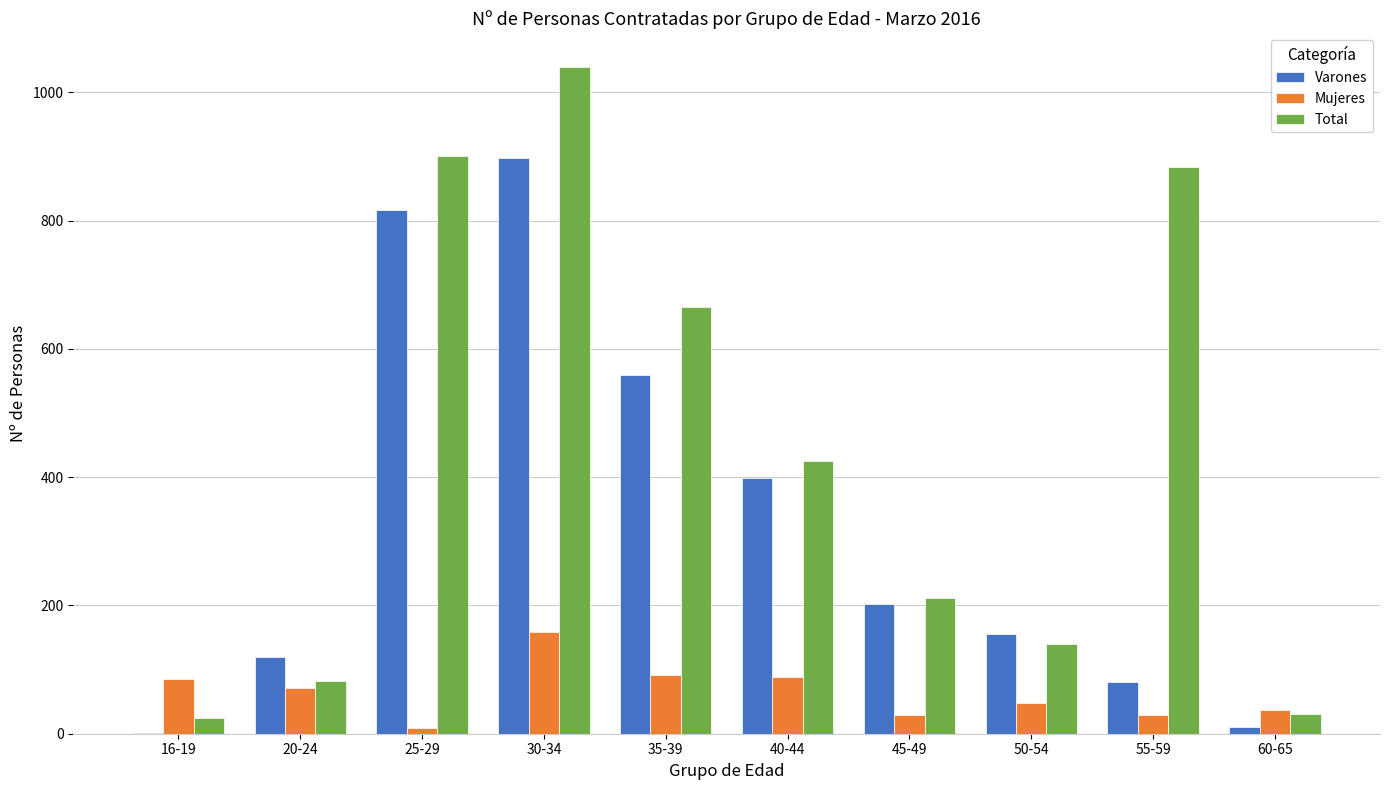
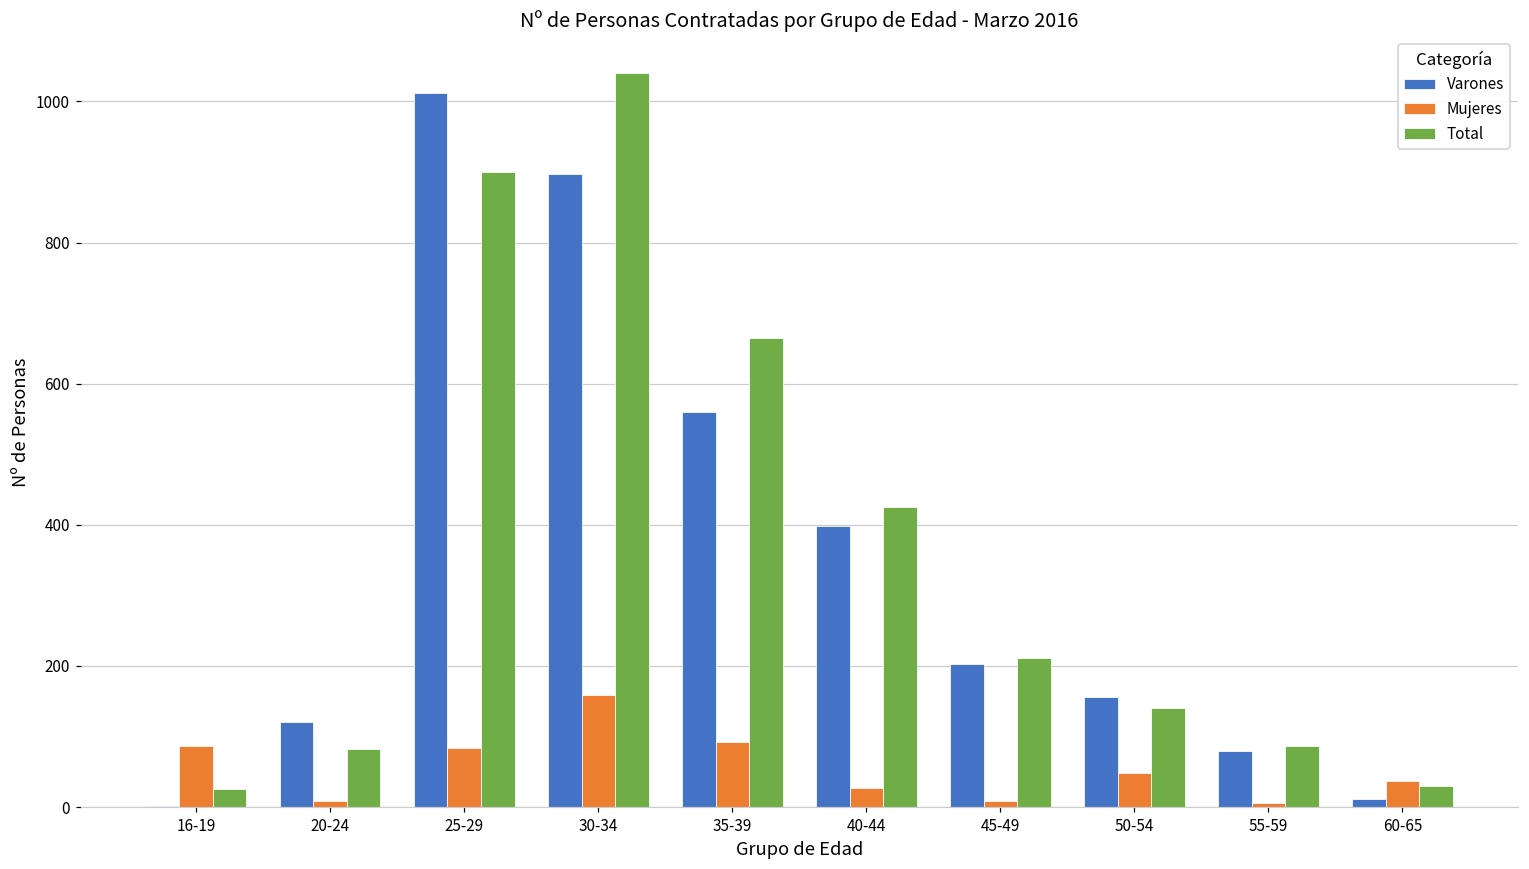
Mujeres, 20-24: 70 -> 10
Varones, 25-29: 820 -> 1010
Mujeres, 25-29: 10 -> 80
Mujeres, 40-44: 90 -> 30
Mujeres, 45-49: 30 -> 10
Mujeres, 55-59: 30 -> 10
Total, 55-59: 880 -> 90
